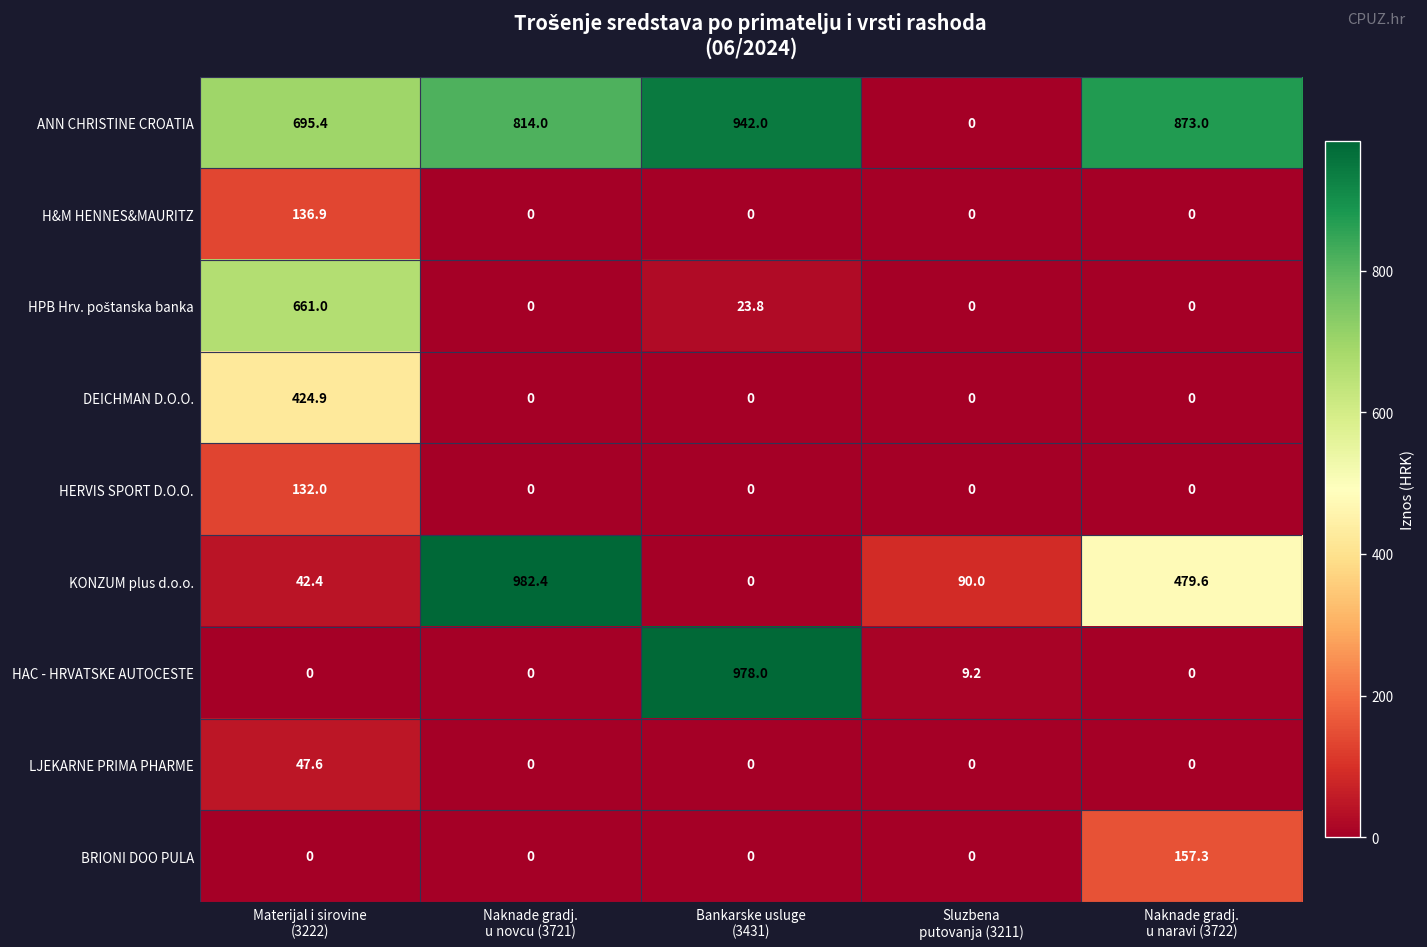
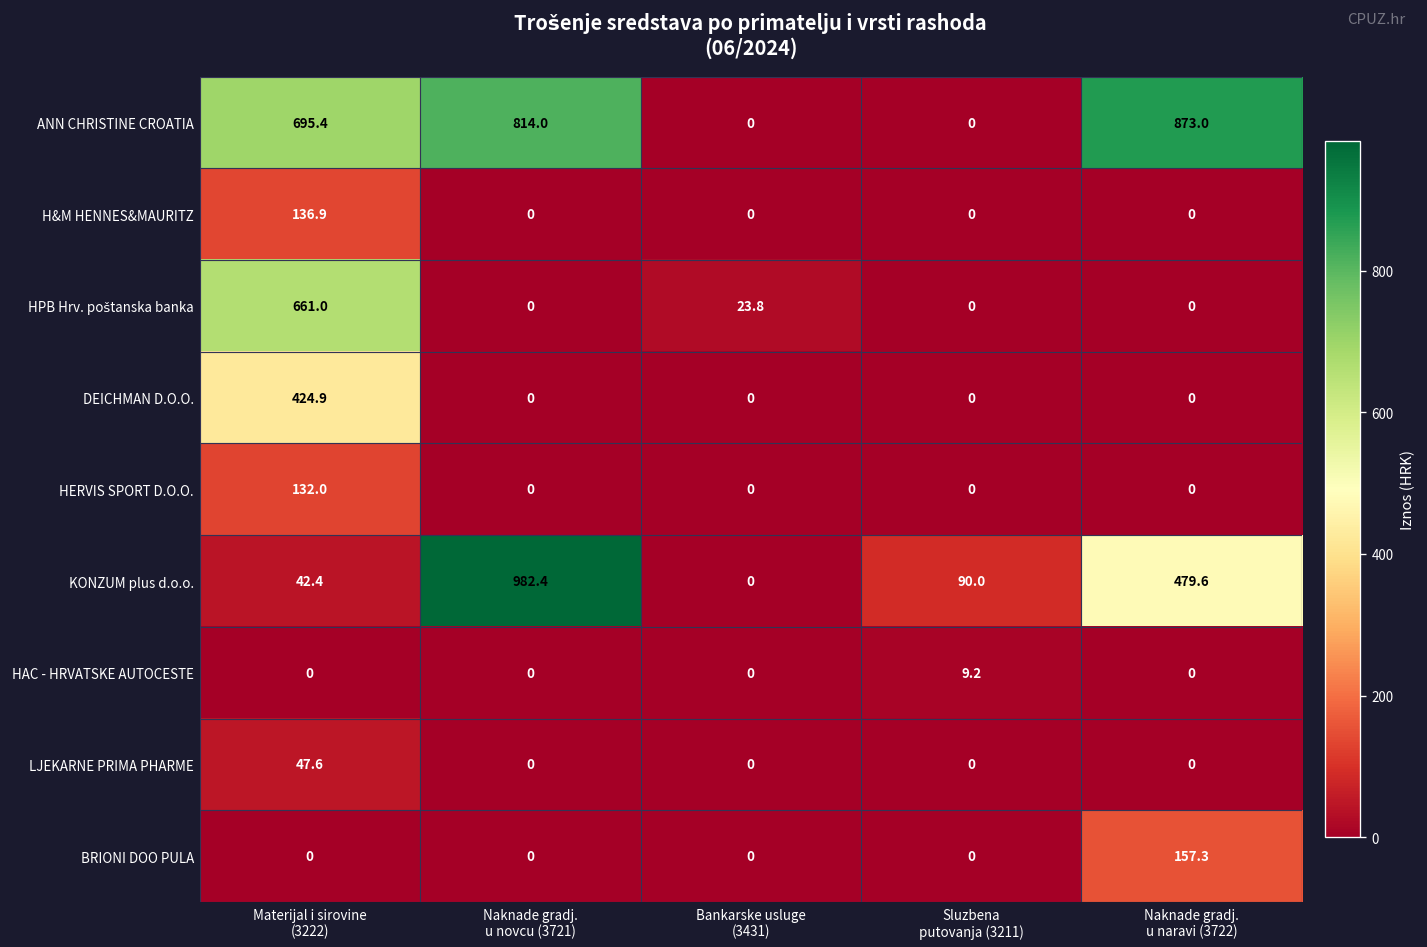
ANN CHRISTINE CROATIA, Bankarske usluge (3431): 942.0 -> 0
HAC - HRVATSKE AUTOCESTE, Bankarske usluge (3431): 978.0 -> 0
